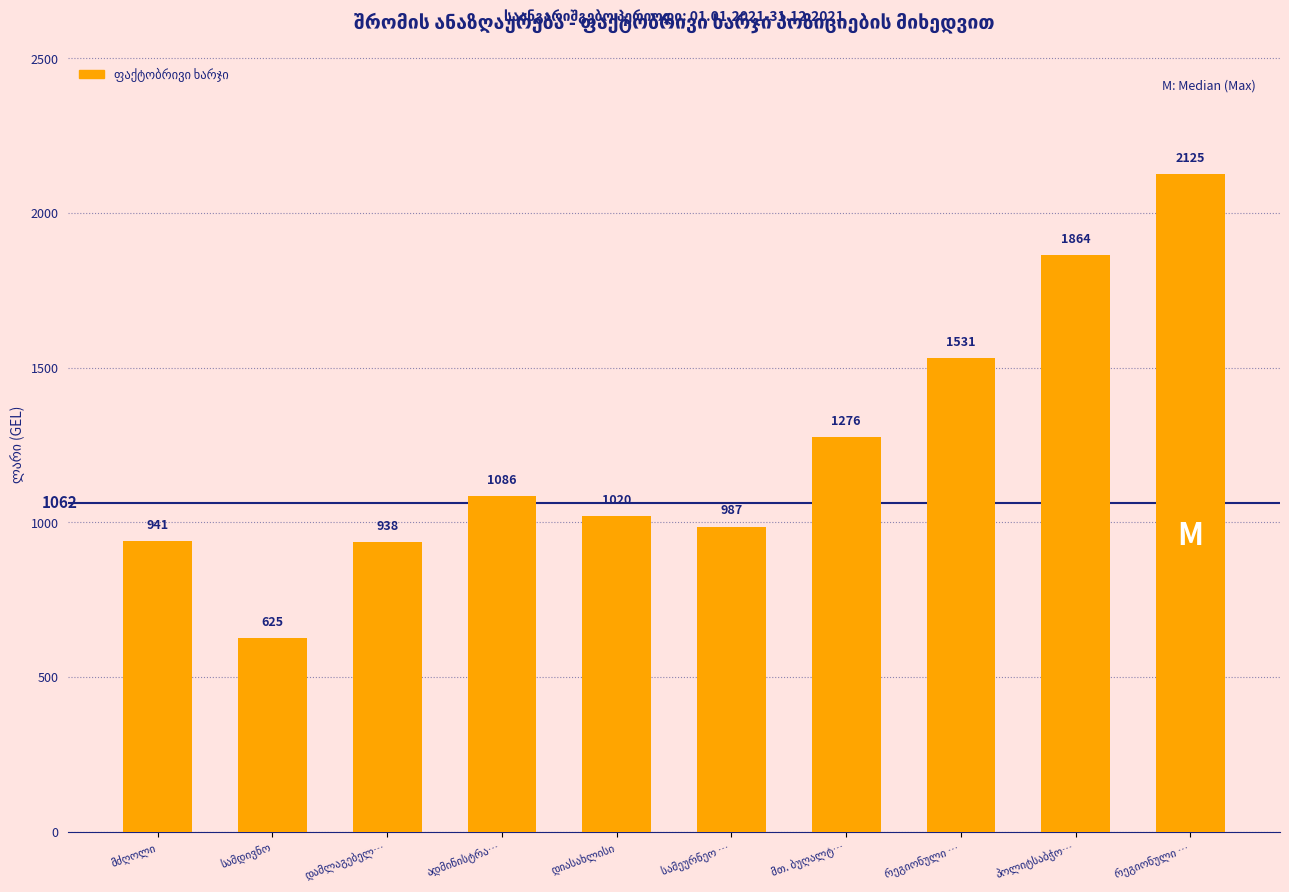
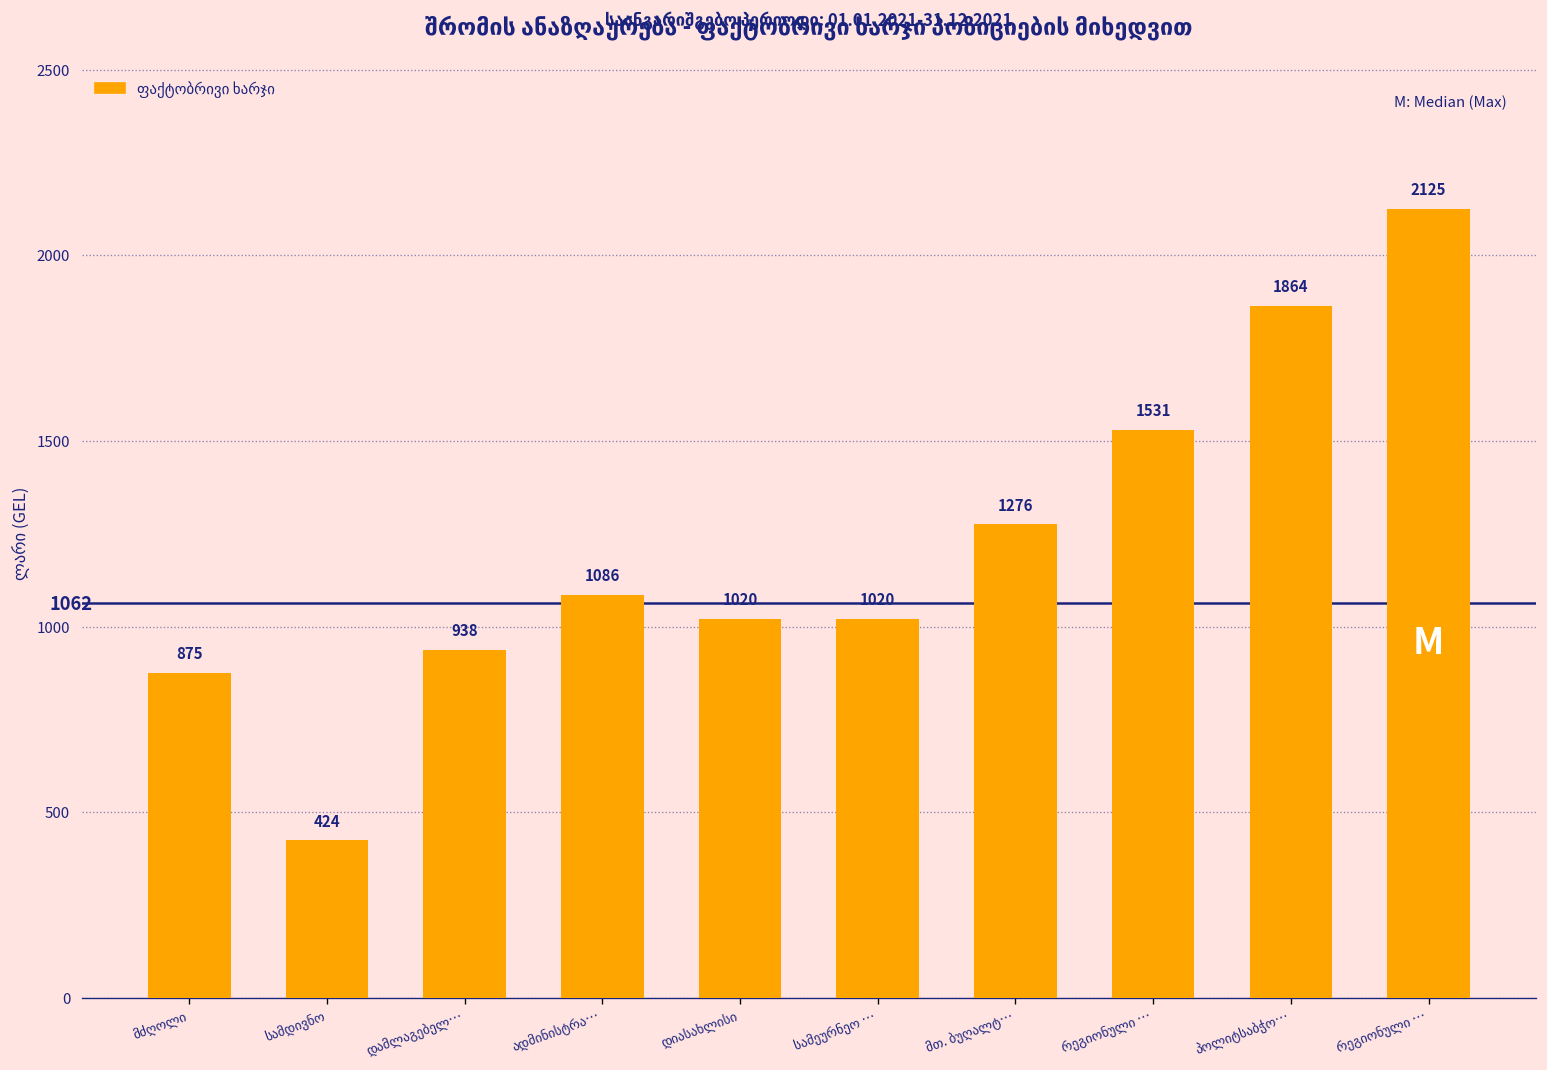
მძღოლი: 941 -> 875
სამდივნო: 625 -> 424
სამეურნეო …: 987 -> 1020
